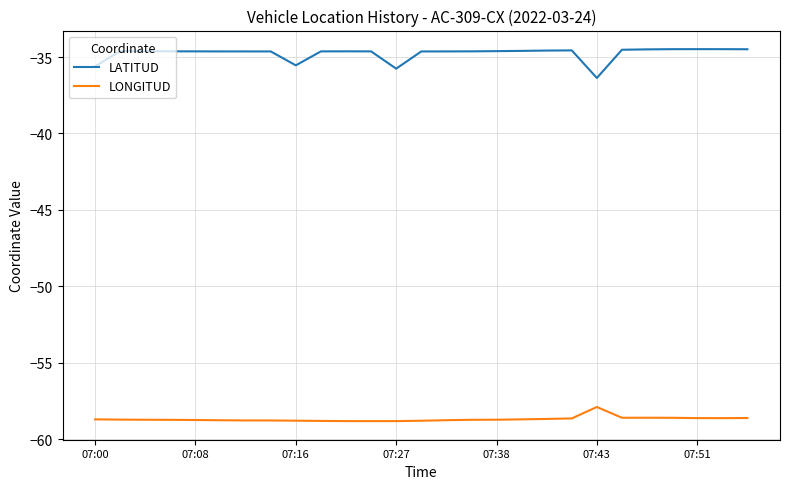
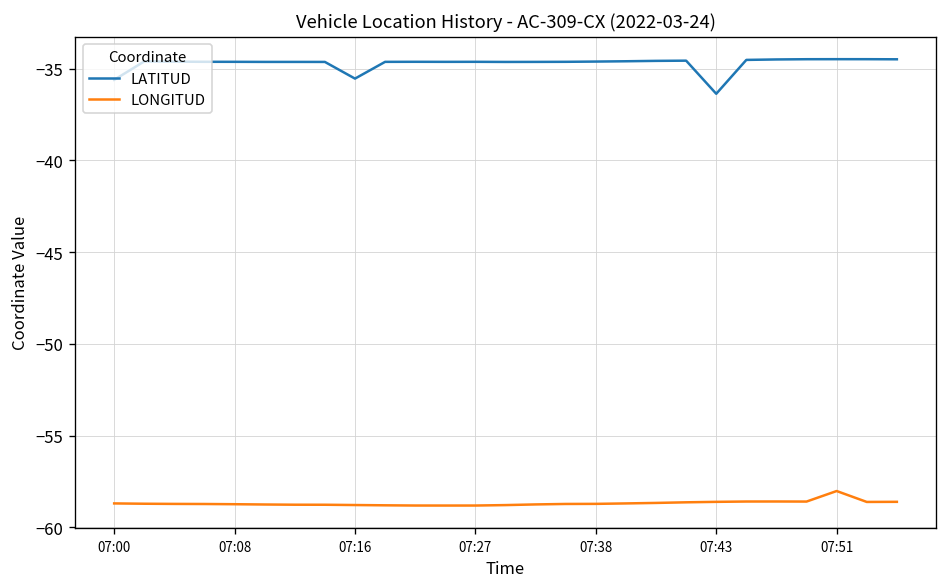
LATITUD, 07:27: -35.8 -> -34.6
LONGITUD, 07:43: -57.9 -> -58.6
LONGITUD, 07:51: -58.6 -> -58.0
